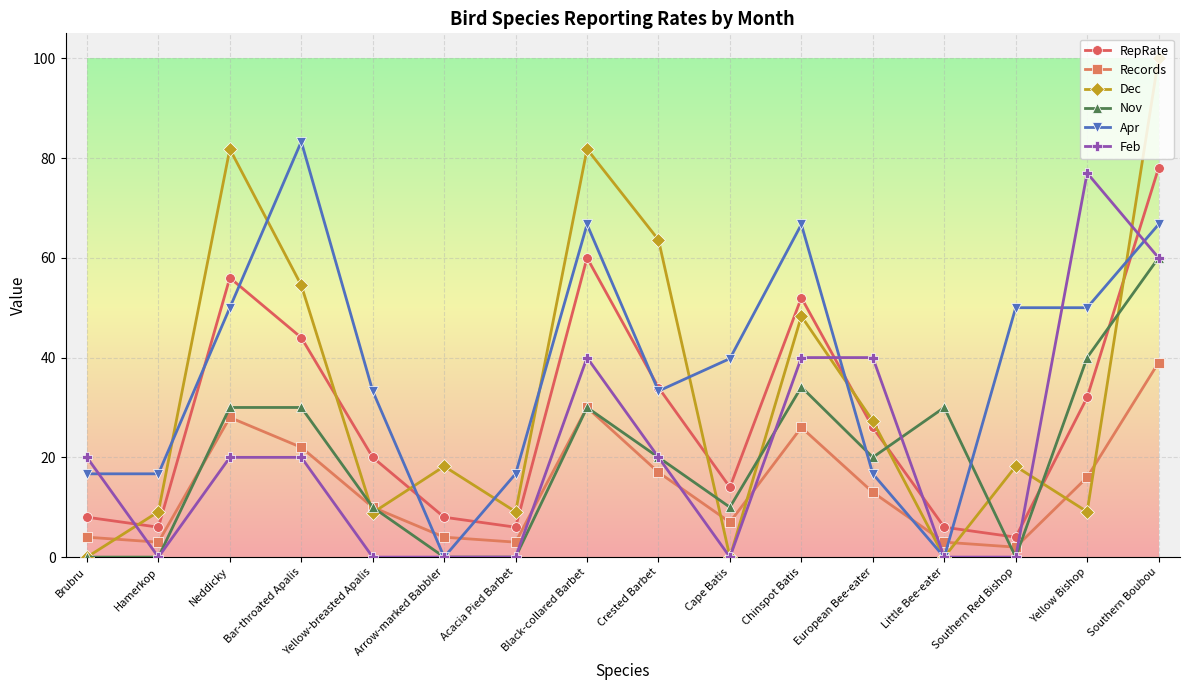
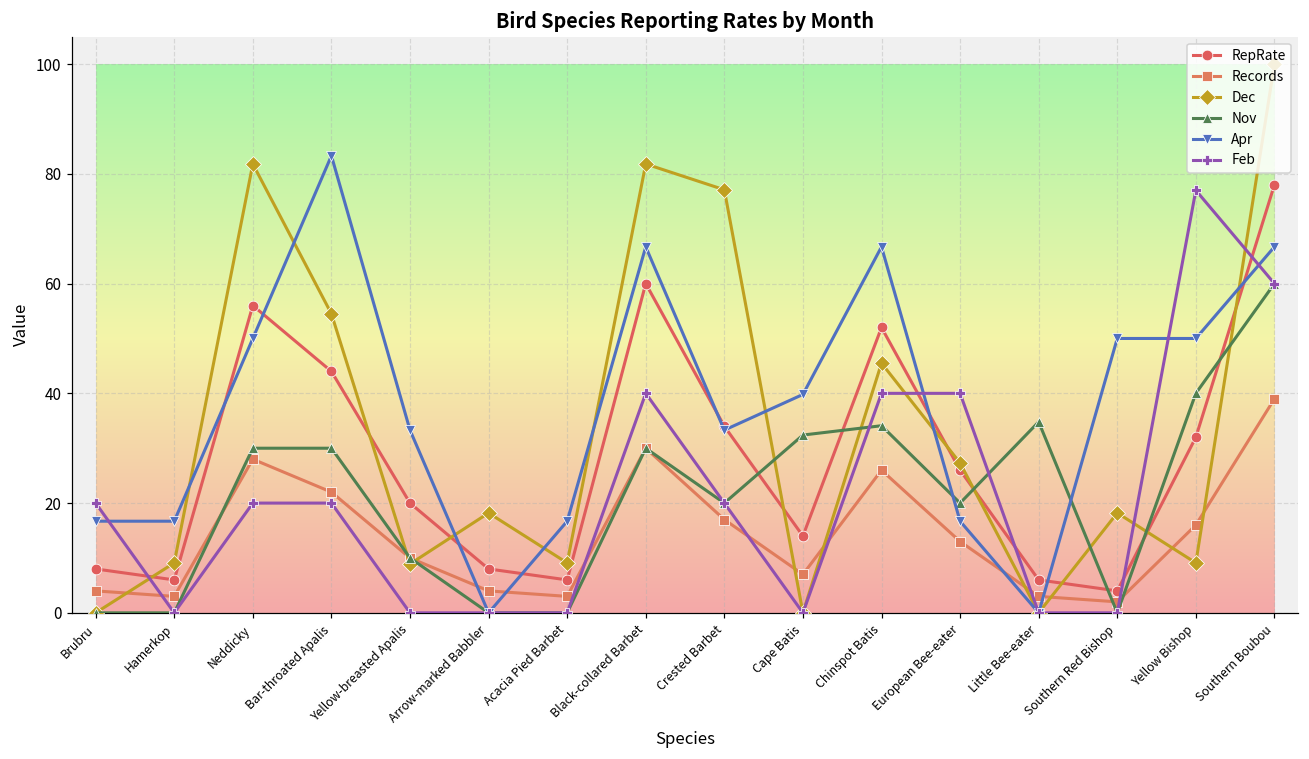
Dec, Crested Barbet: 64 -> 77
Nov, Cape Batis: 10 -> 32
Dec, Chinspot Batis: 48 -> 46
Nov, Little Bee-eater: 30 -> 35
